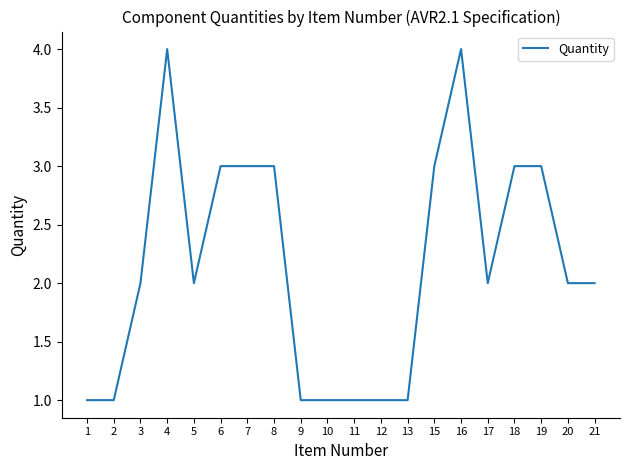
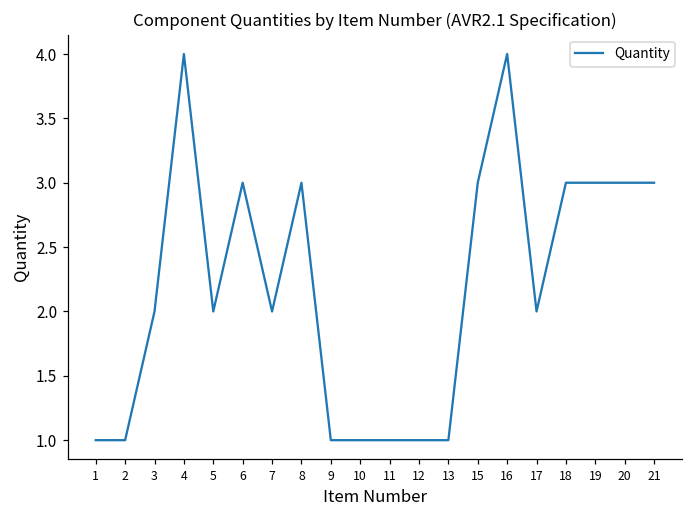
7: 3 -> 2
20: 2 -> 3
21: 2 -> 3
